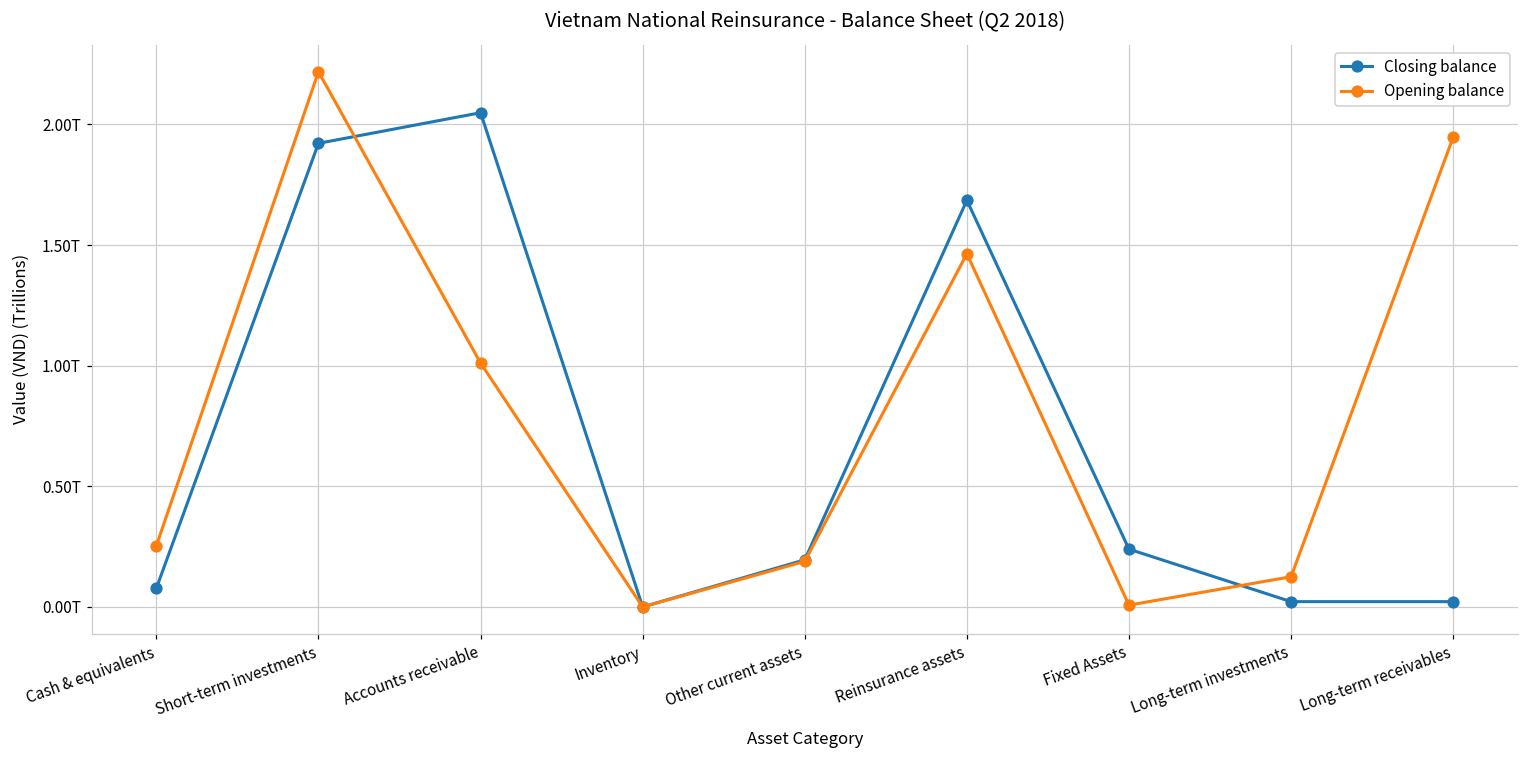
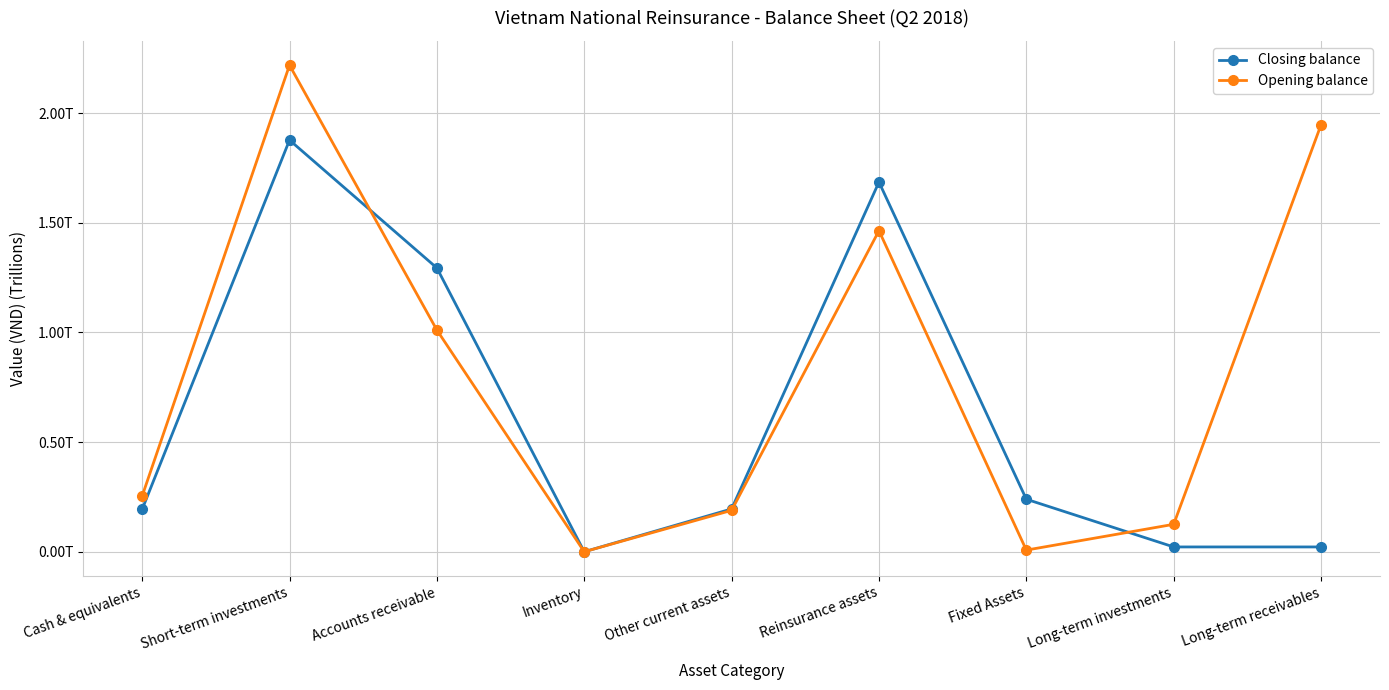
Closing balance, Cash & equivalents: 0.08T -> 0.19T
Closing balance, Short-term investments: 1.92T -> 1.88T
Closing balance, Accounts receivable: 2.05T -> 1.29T
